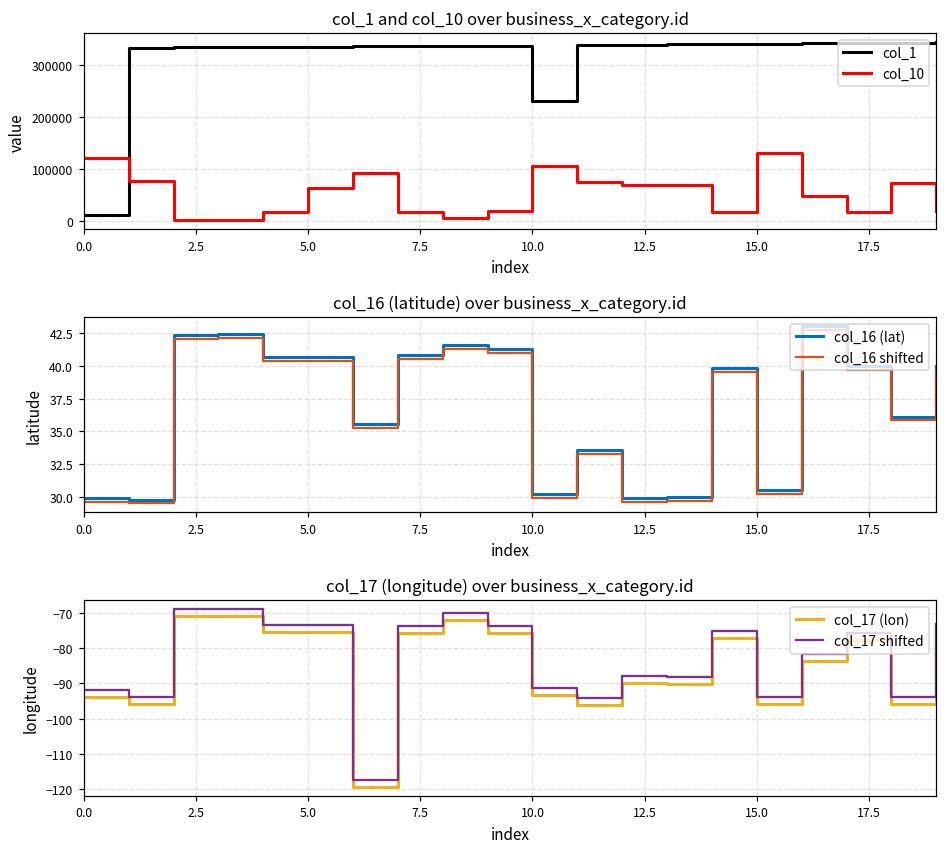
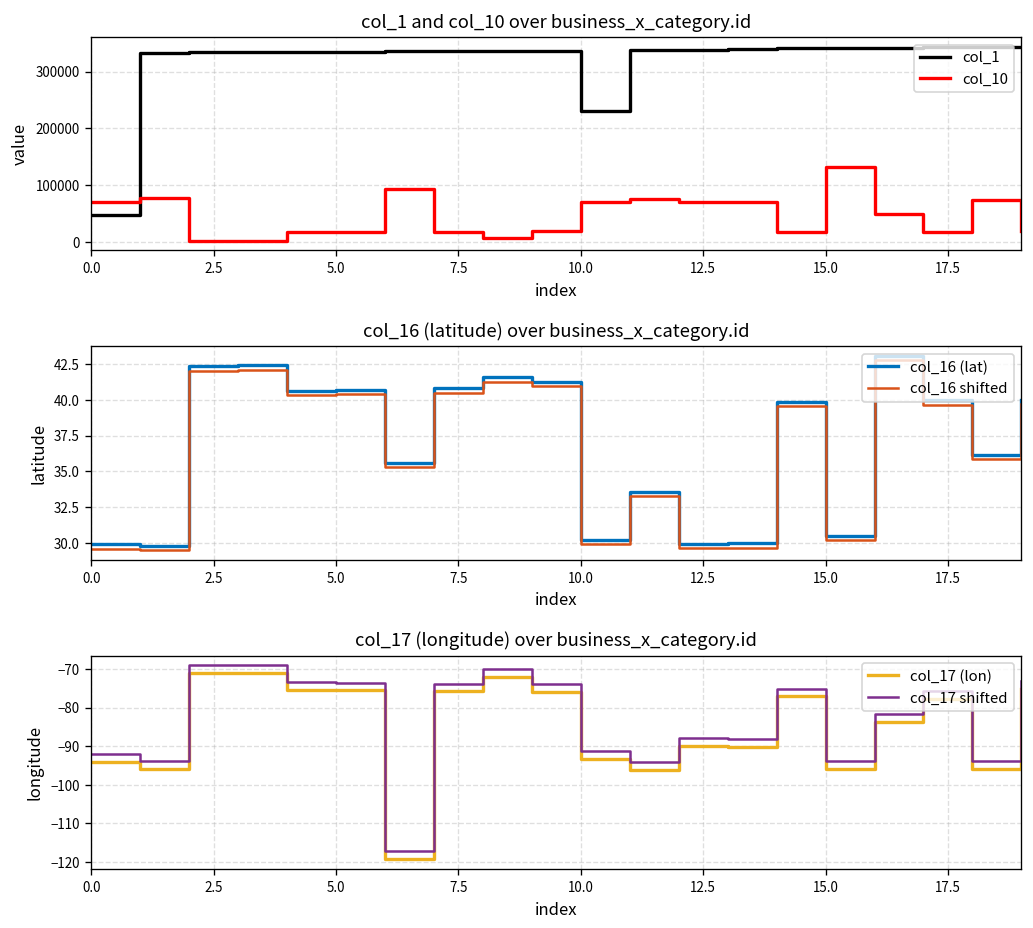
col_1 and col_10 over business_x_category.id, col_1, 0.0: 10000 -> 50000
col_1 and col_10 over business_x_category.id, col_10, 0.0: 120000 -> 70000
col_1 and col_10 over business_x_category.id, col_10, 5.0: 60000 -> 20000
col_1 and col_10 over business_x_category.id, col_10, 10.0: 110000 -> 70000
